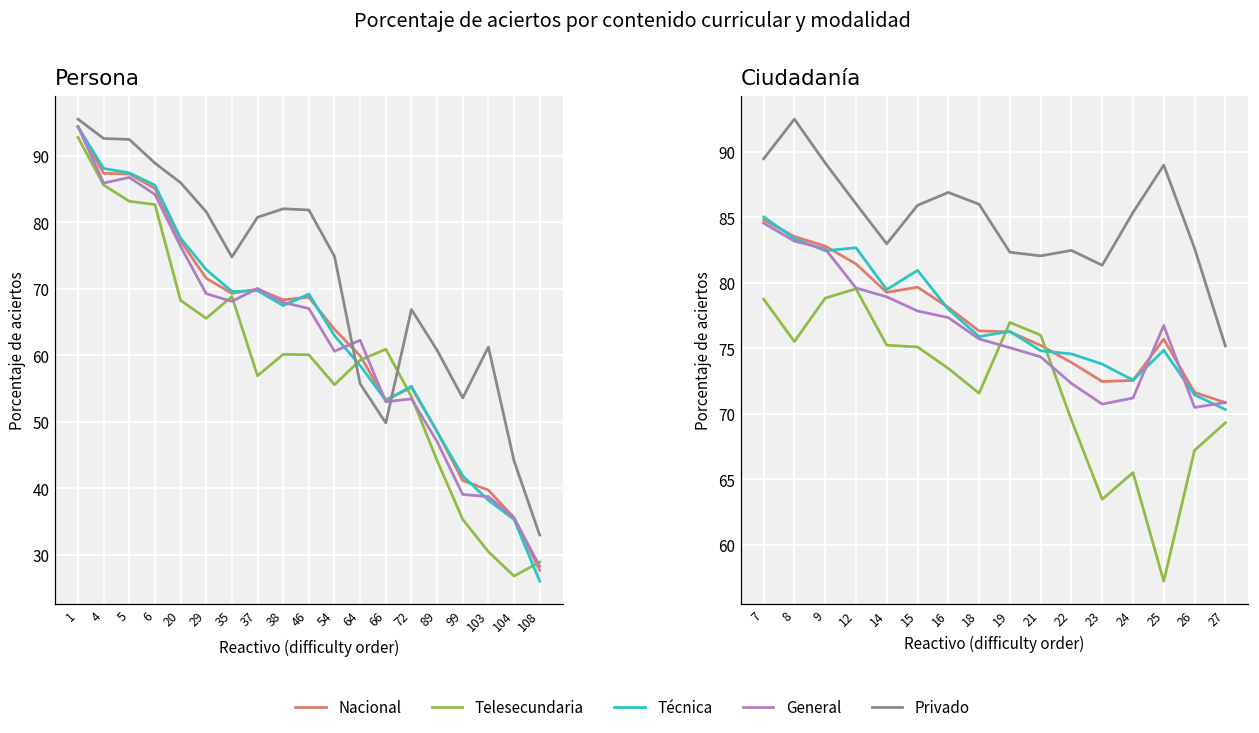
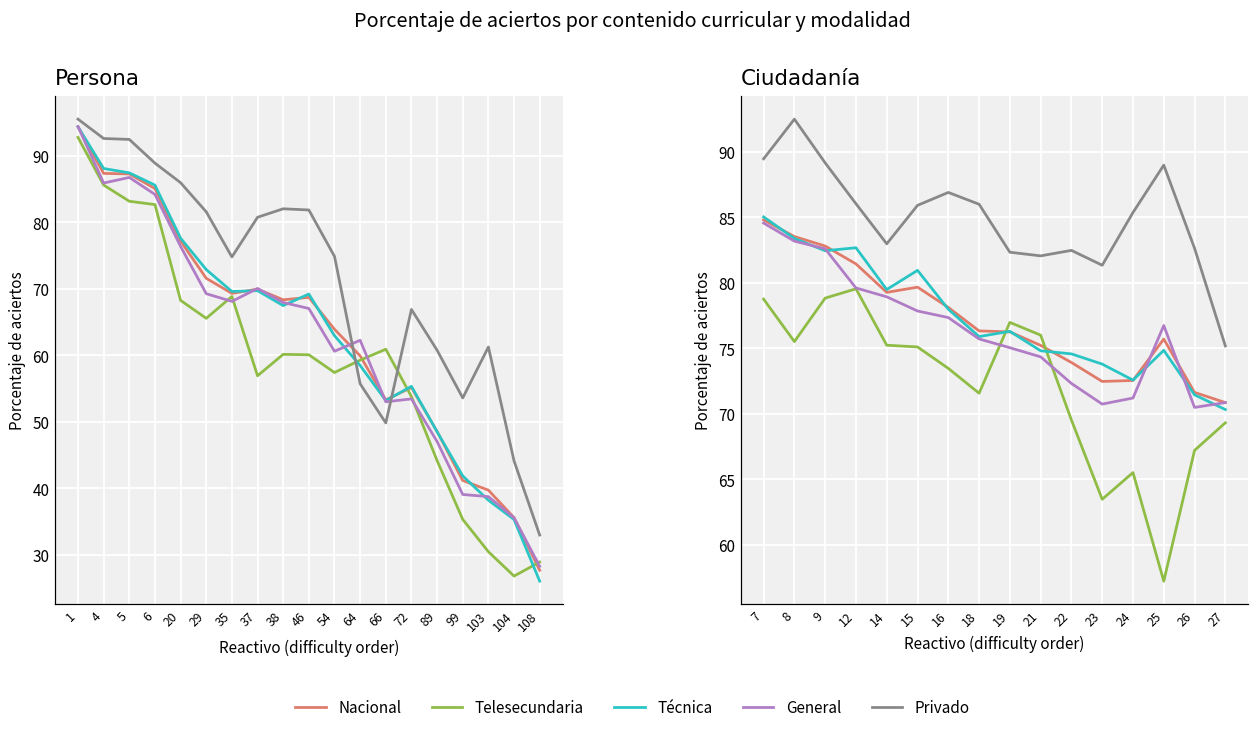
Persona, Telesecundaria, 54: 56 -> 57
